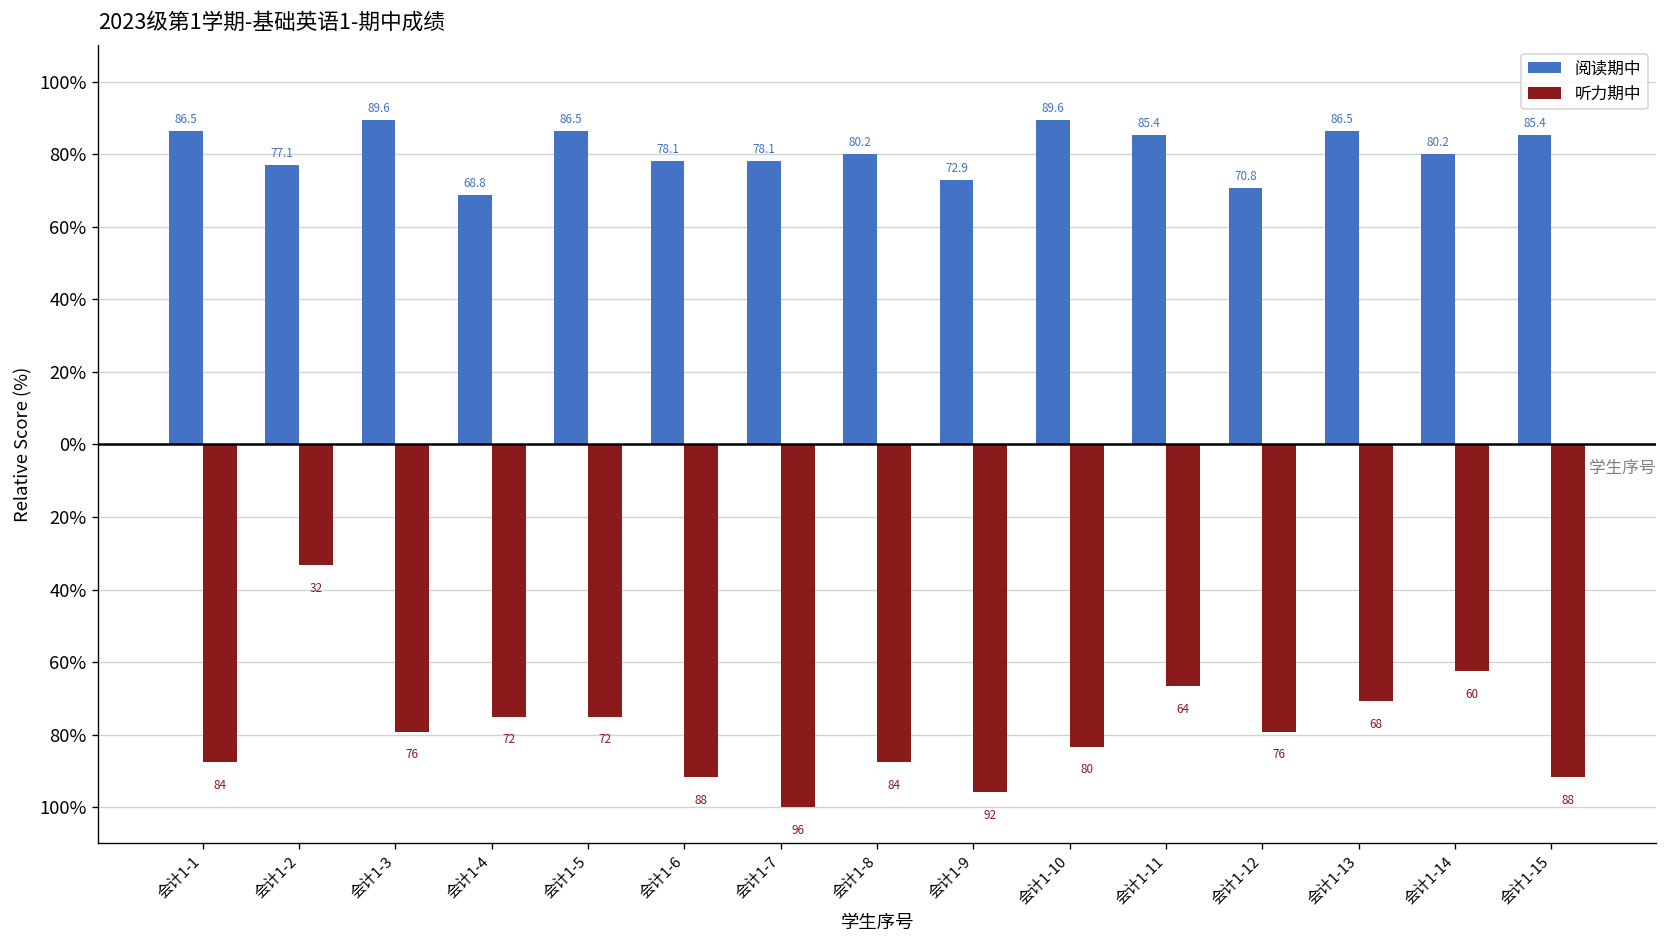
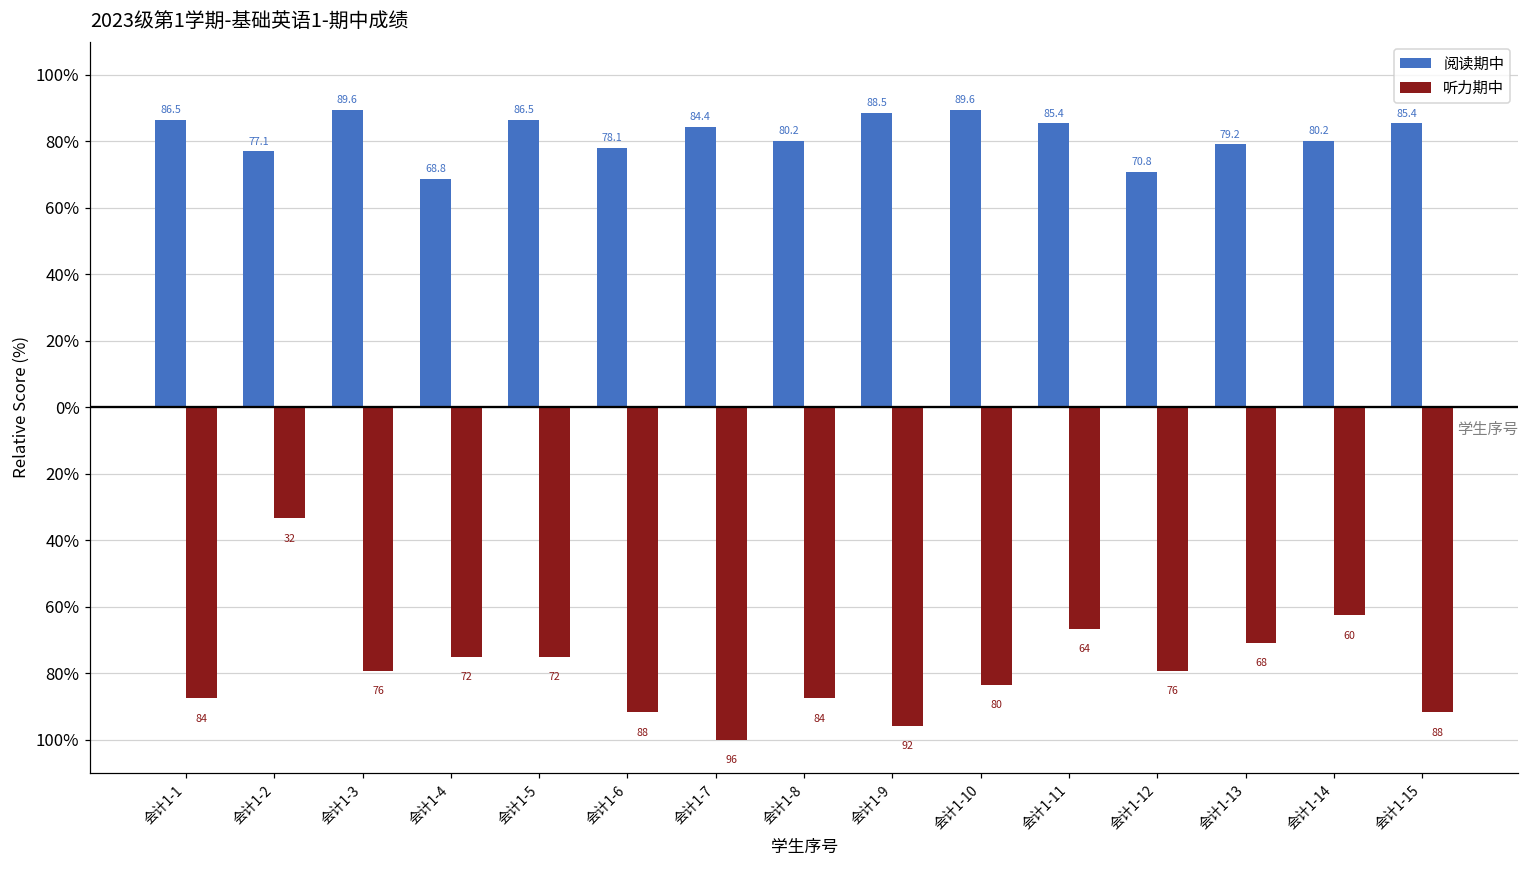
阅读期中, 会计1-7: 78.1 -> 84.4
阅读期中, 会计1-9: 72.9 -> 88.5
阅读期中, 会计1-13: 86.5 -> 79.2
